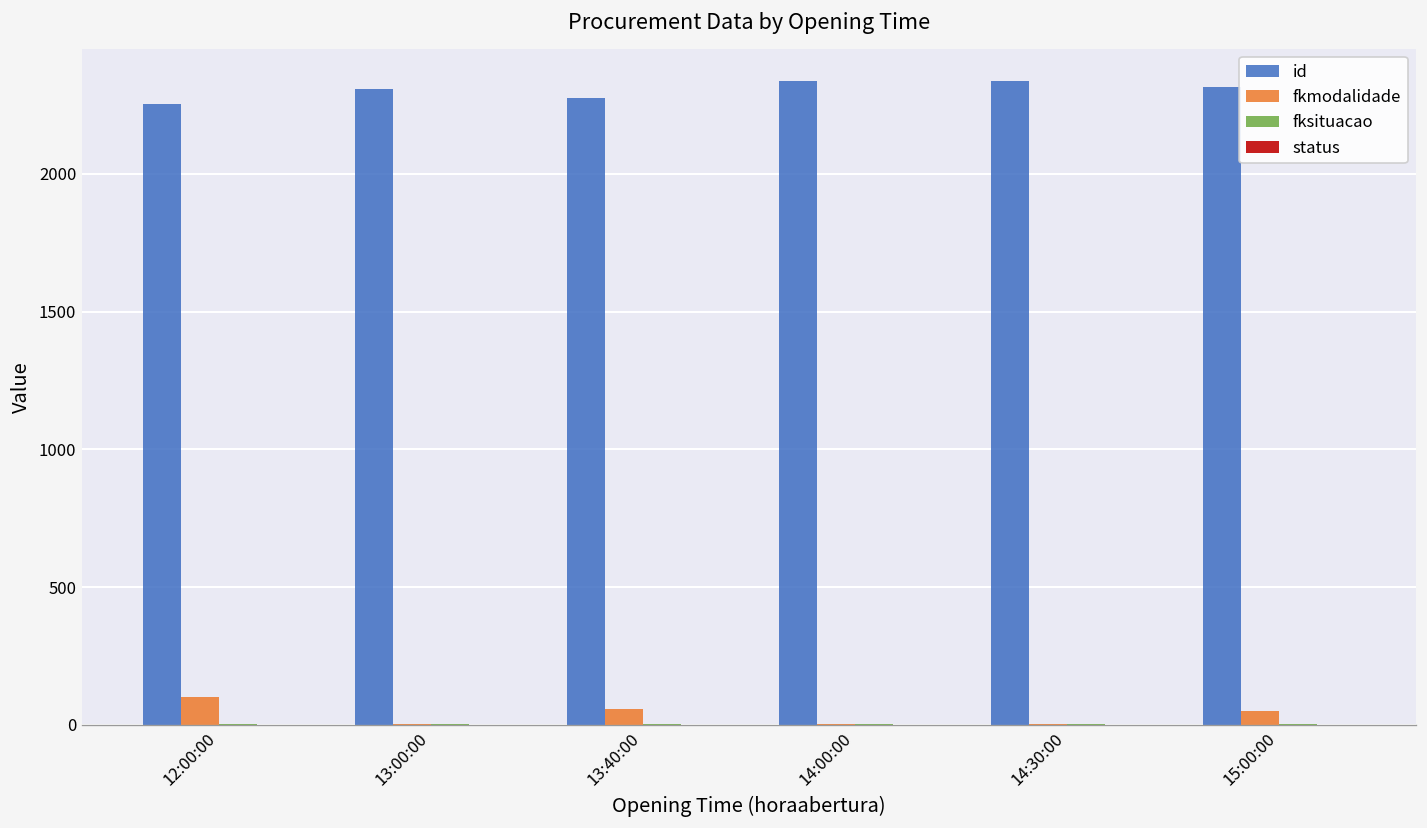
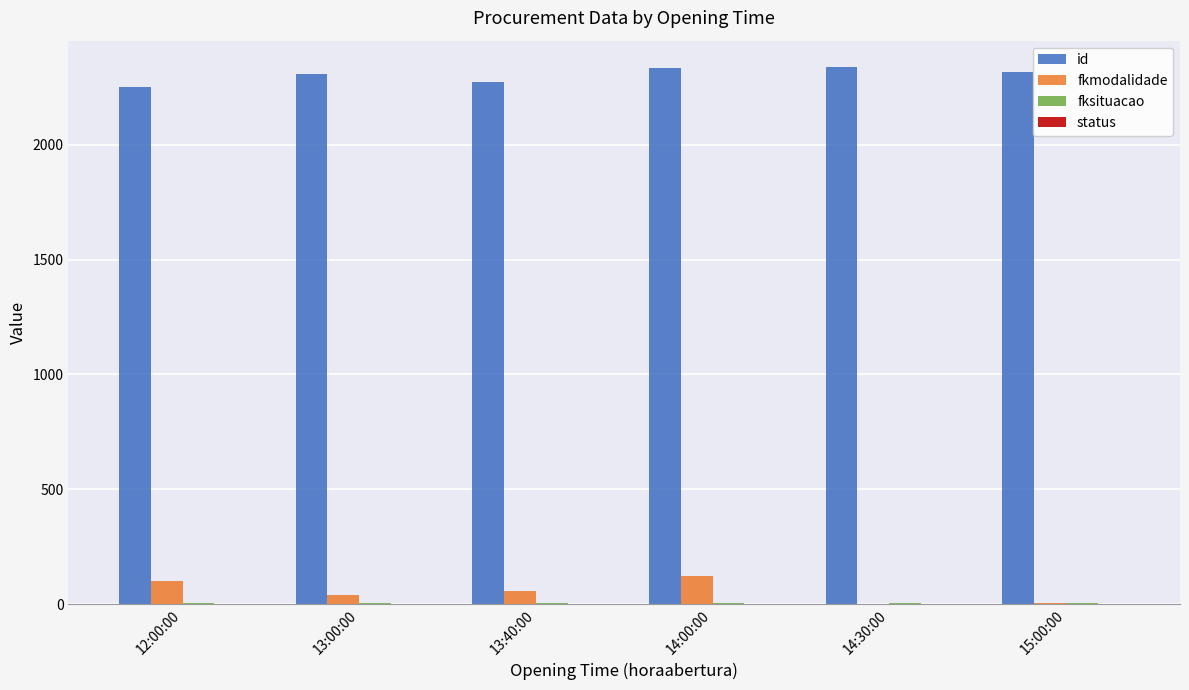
fkmodalidade, 13:00:00: 0 -> 40
fkmodalidade, 14:00:00: 0 -> 120
fkmodalidade, 15:00:00: 50 -> 10
